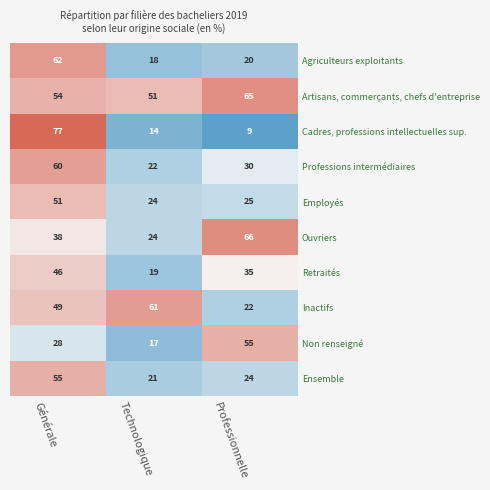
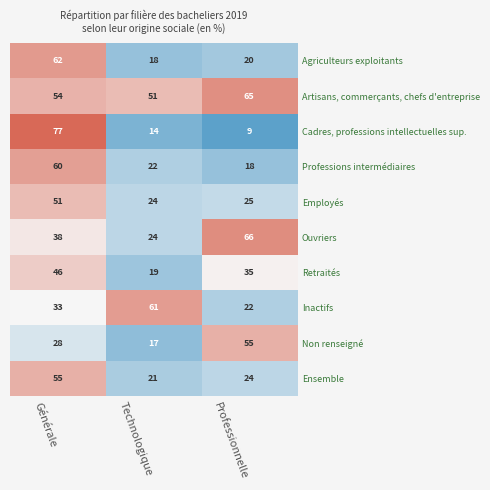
Professions intermédiaires, Professionnelle: 30 -> 18
Inactifs, Générale: 49 -> 33
